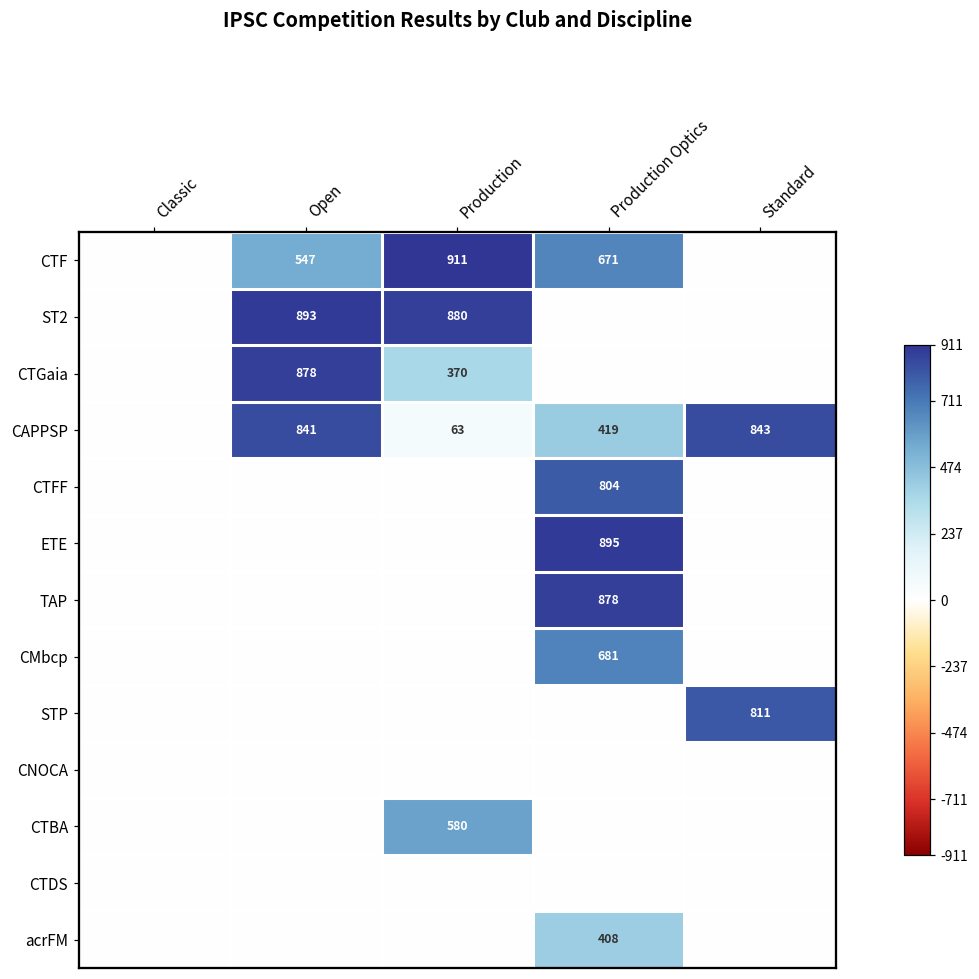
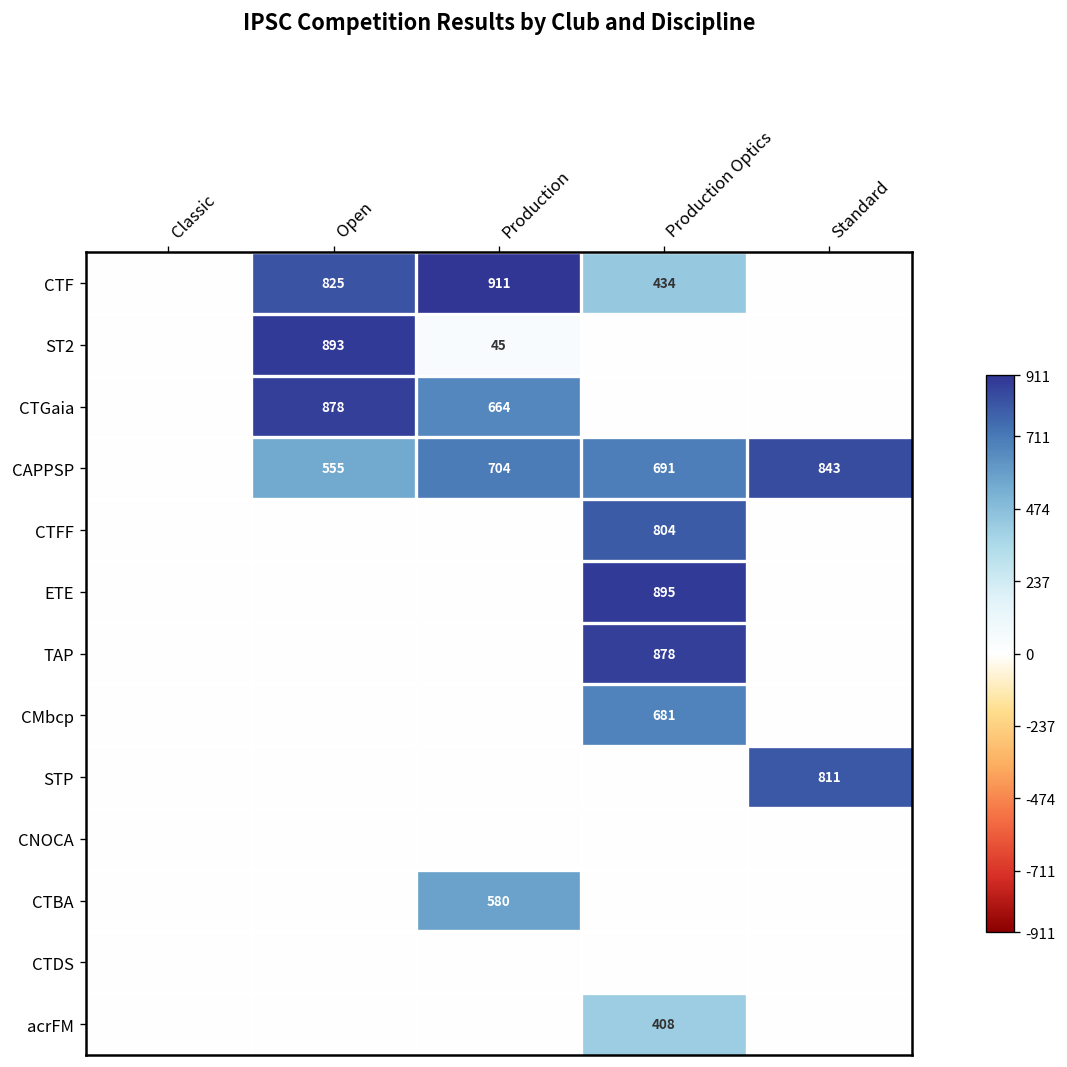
CTF, Open: 547 -> 825
CTF, Production Optics: 671 -> 434
ST2, Production: 880 -> 45
CTGaia, Production: 370 -> 664
CAPPSP, Open: 841 -> 555
CAPPSP, Production: 63 -> 704
CAPPSP, Production Optics: 419 -> 691
